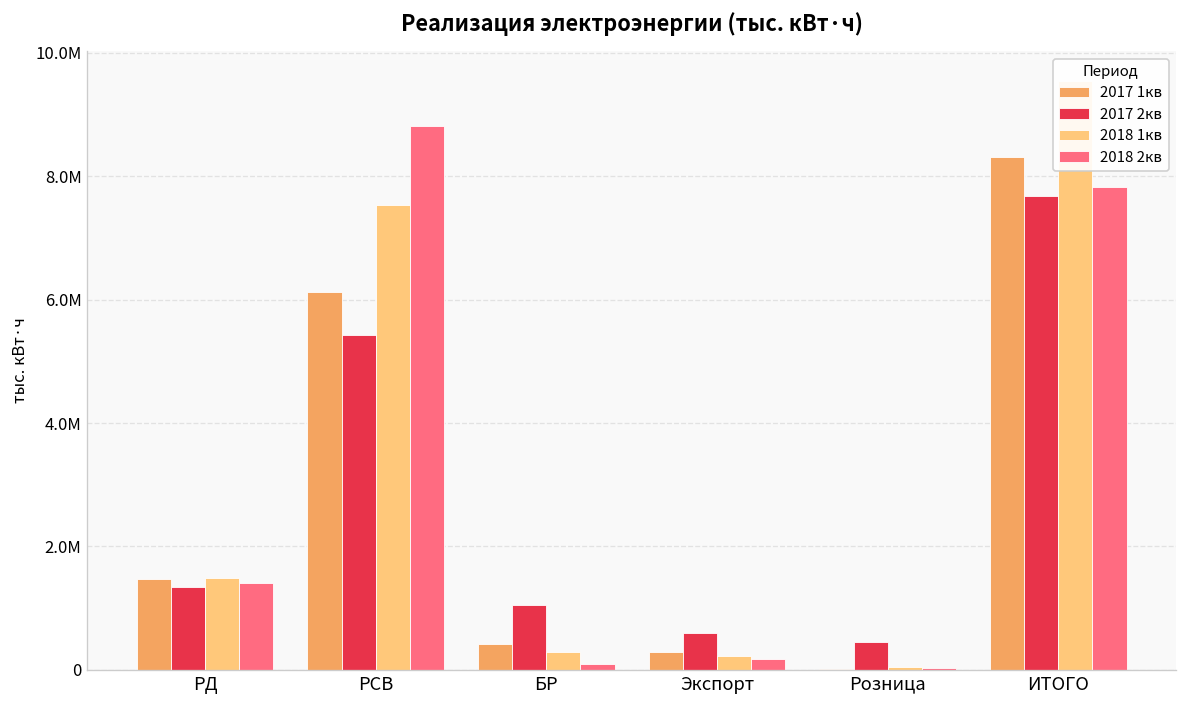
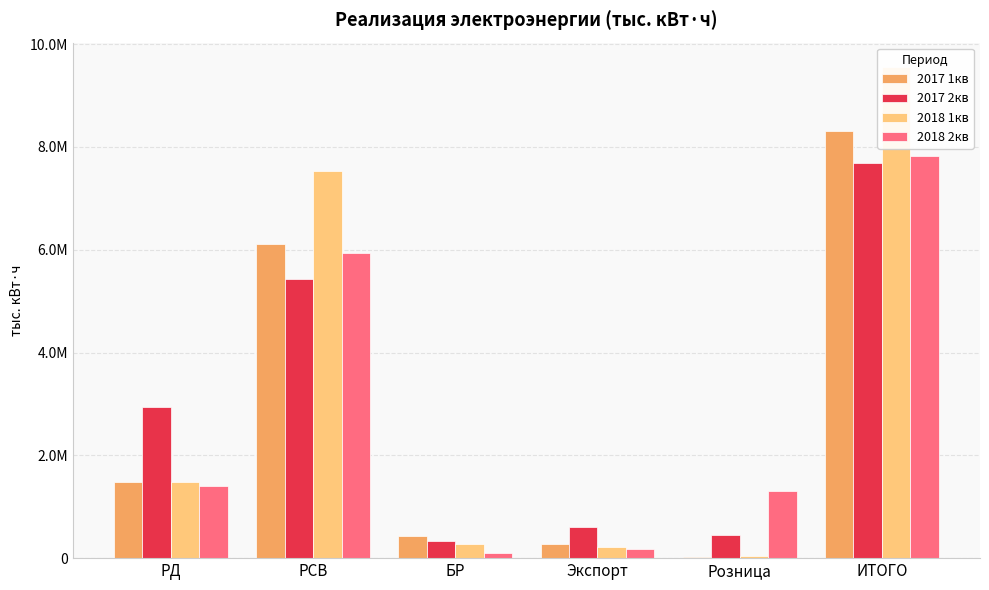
2017 2кв, РД: 1300000 -> 2900000
2018 2кв, РСВ: 8800000 -> 5900000
2017 2кв, БР: 1000000 -> 300000
2018 2кв, Розница: 0 -> 1300000
